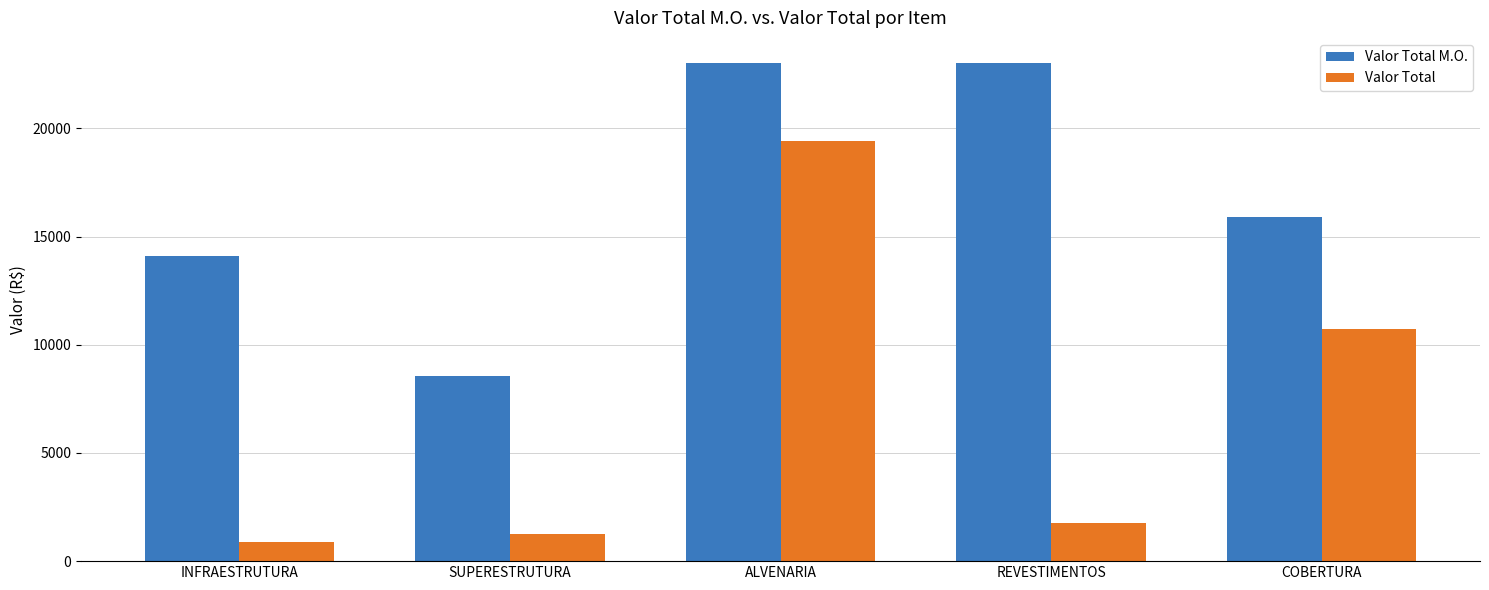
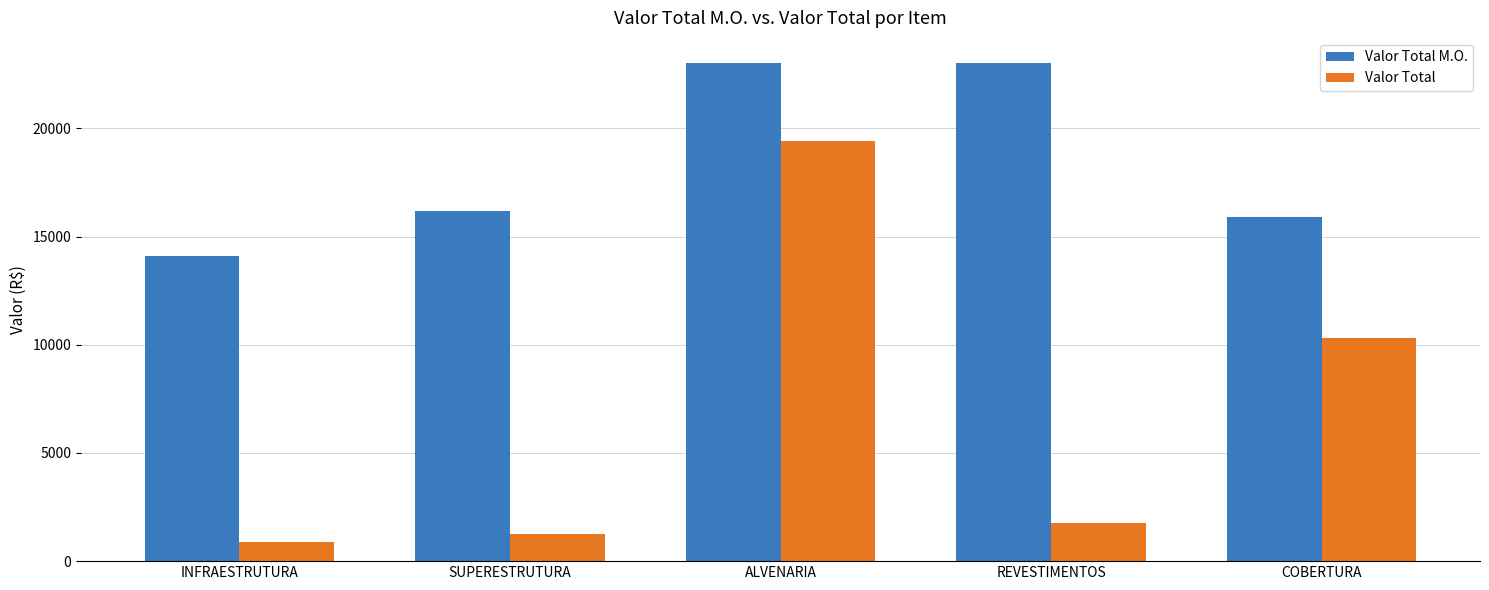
Valor Total M.O., SUPERESTRUTURA: 8600 -> 16200
Valor Total, COBERTURA: 10700 -> 10300
